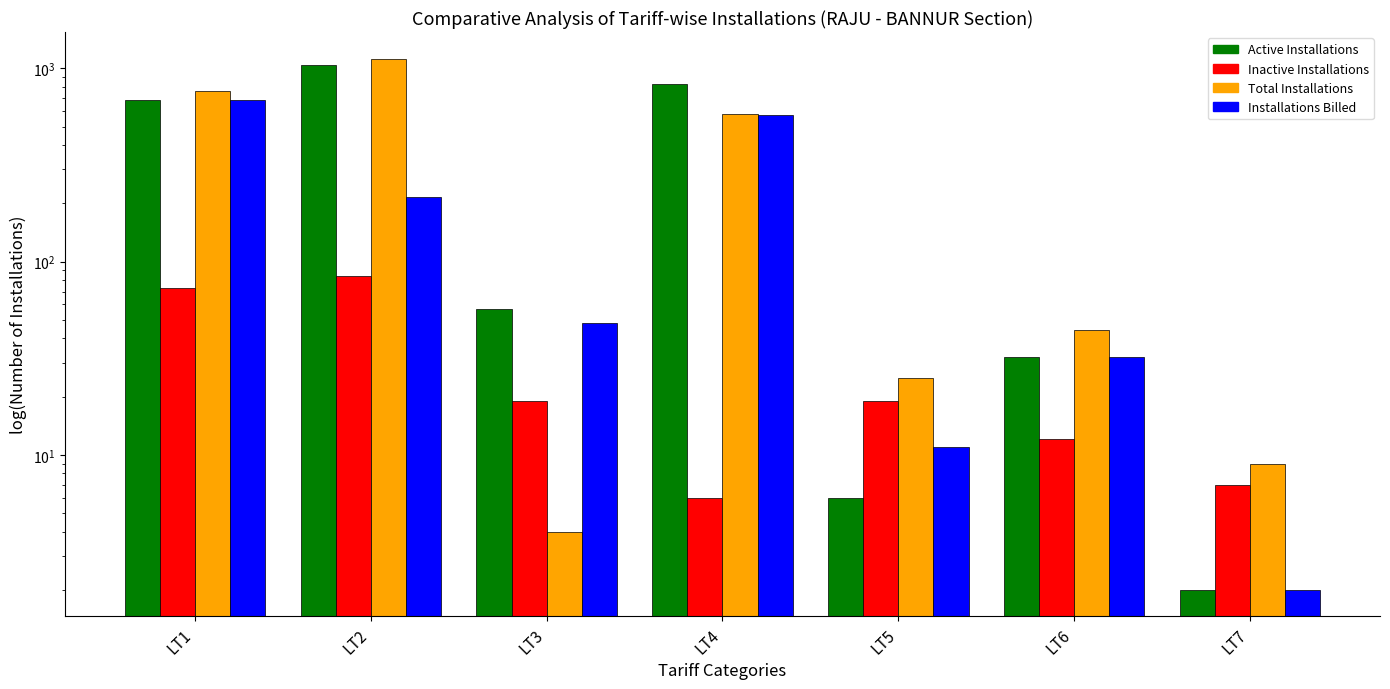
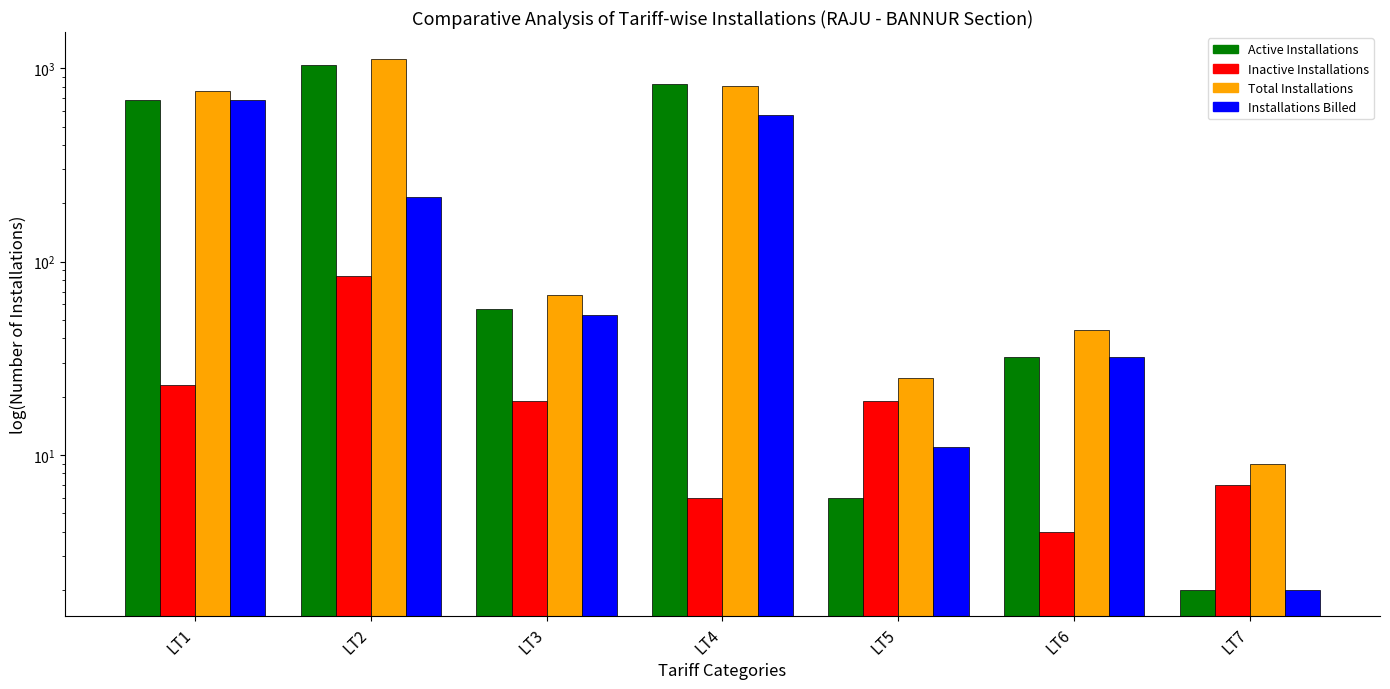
Inactive Installations, LT1: 73 -> 23
Total Installations, LT3: 4 -> 67
Installations Billed, LT3: 48 -> 53
Total Installations, LT4: 580 -> 810
Inactive Installations, LT6: 12 -> 4
